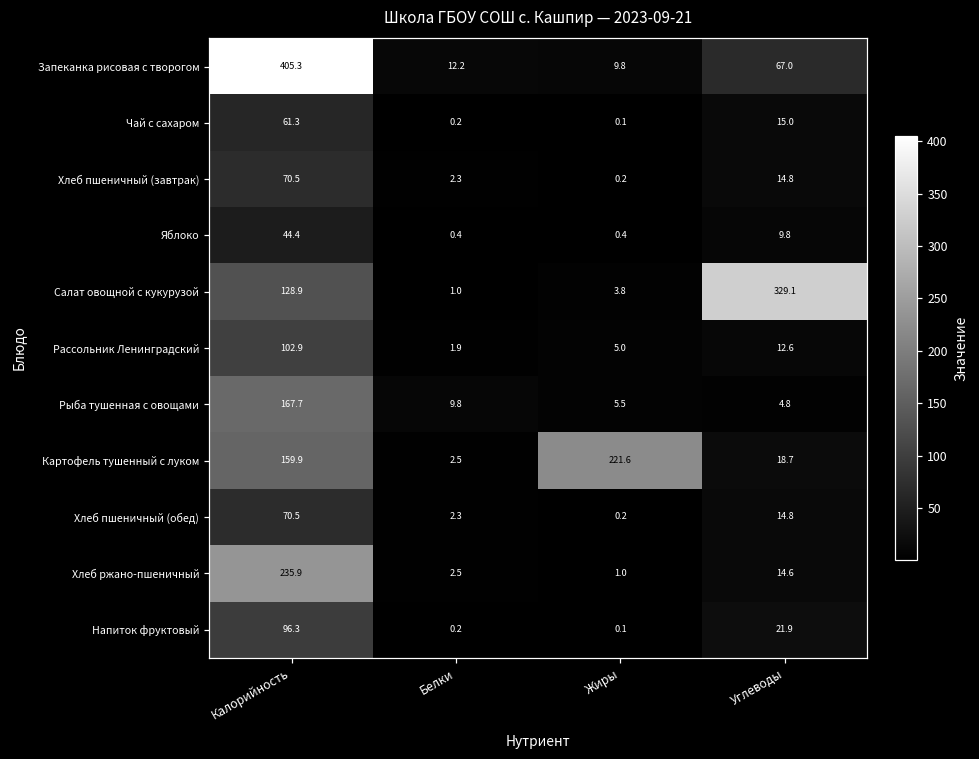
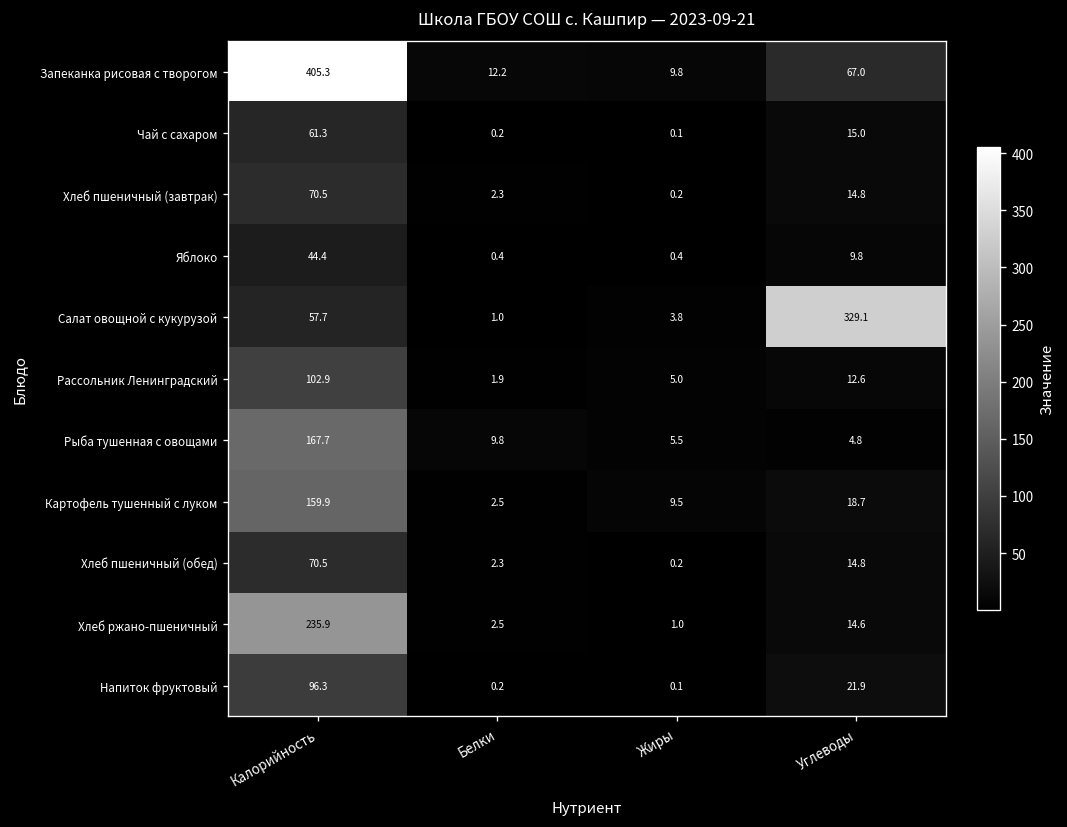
Салат овощной с кукурузой, Калорийность: 128.9 -> 57.7
Картофель тушенный с луком, Жиры: 221.6 -> 9.5
